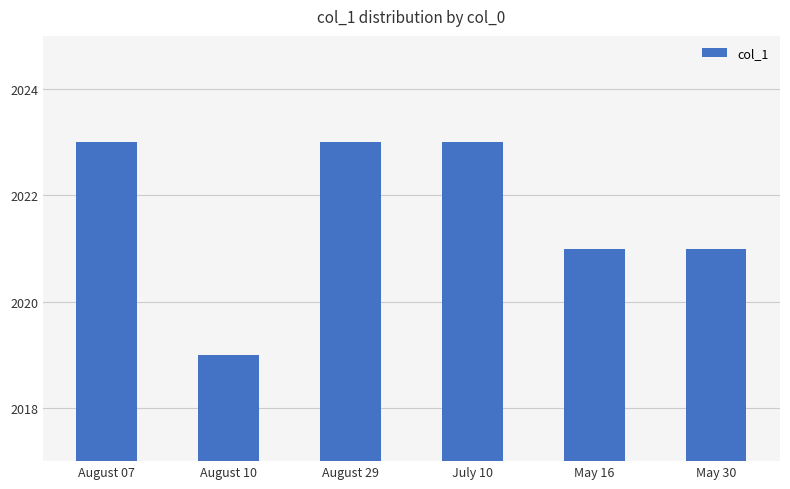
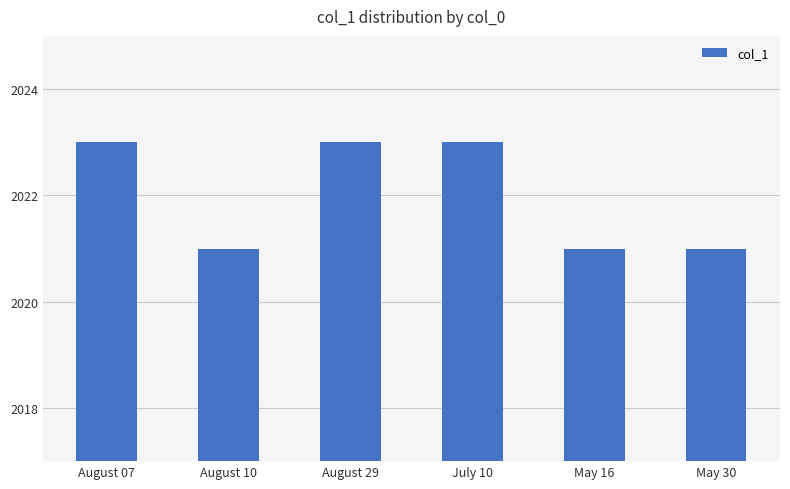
August 10: 2019 -> 2021
